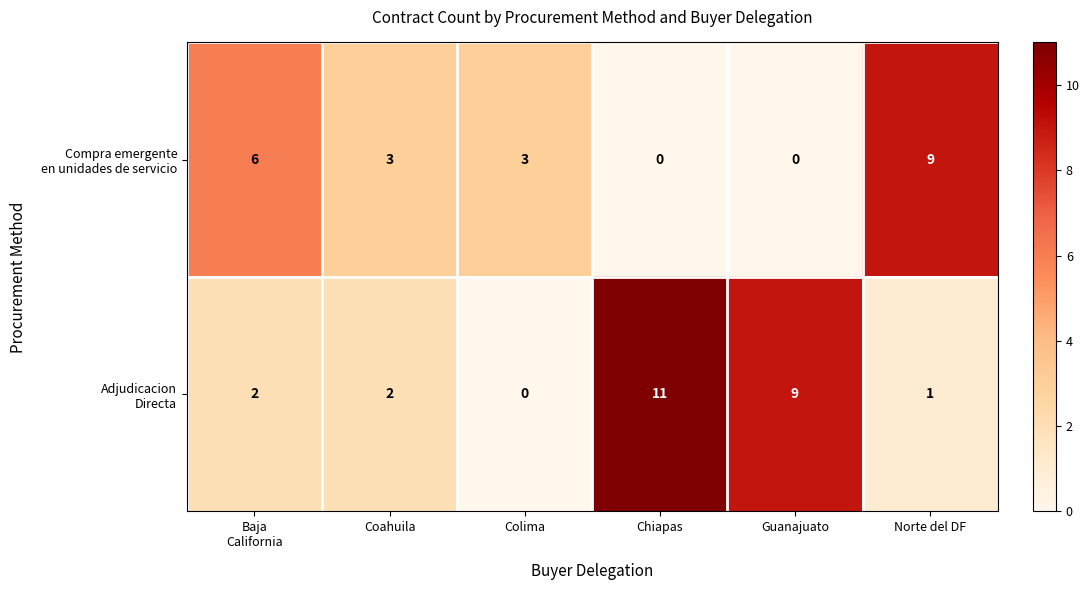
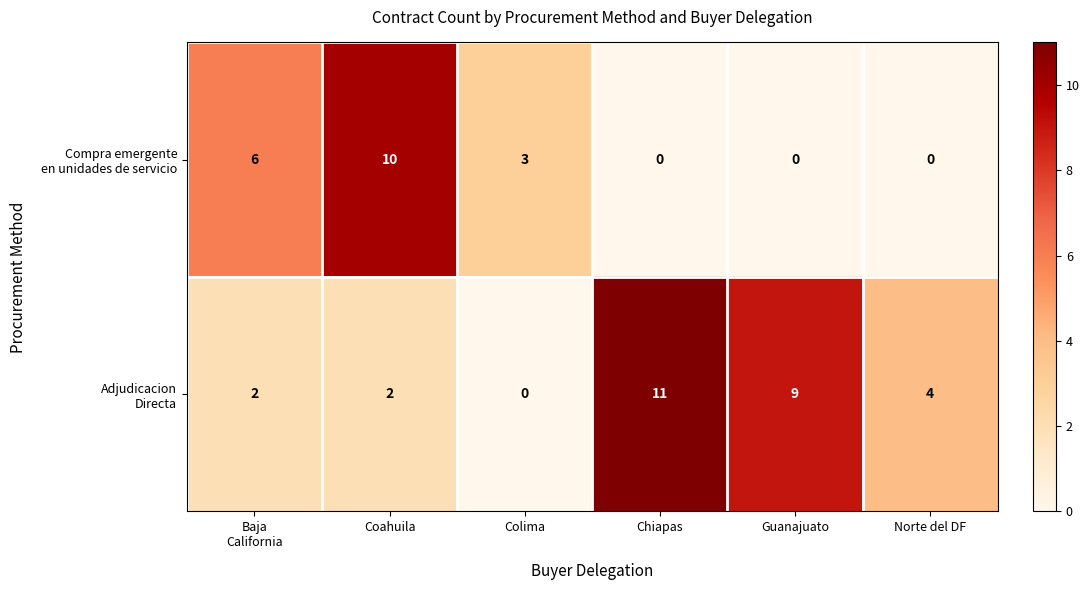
Compra emergente en unidades de servicio, Coahuila: 3 -> 10
Compra emergente en unidades de servicio, Norte del DF: 9 -> 0
Adjudicacion Directa, Norte del DF: 1 -> 4
